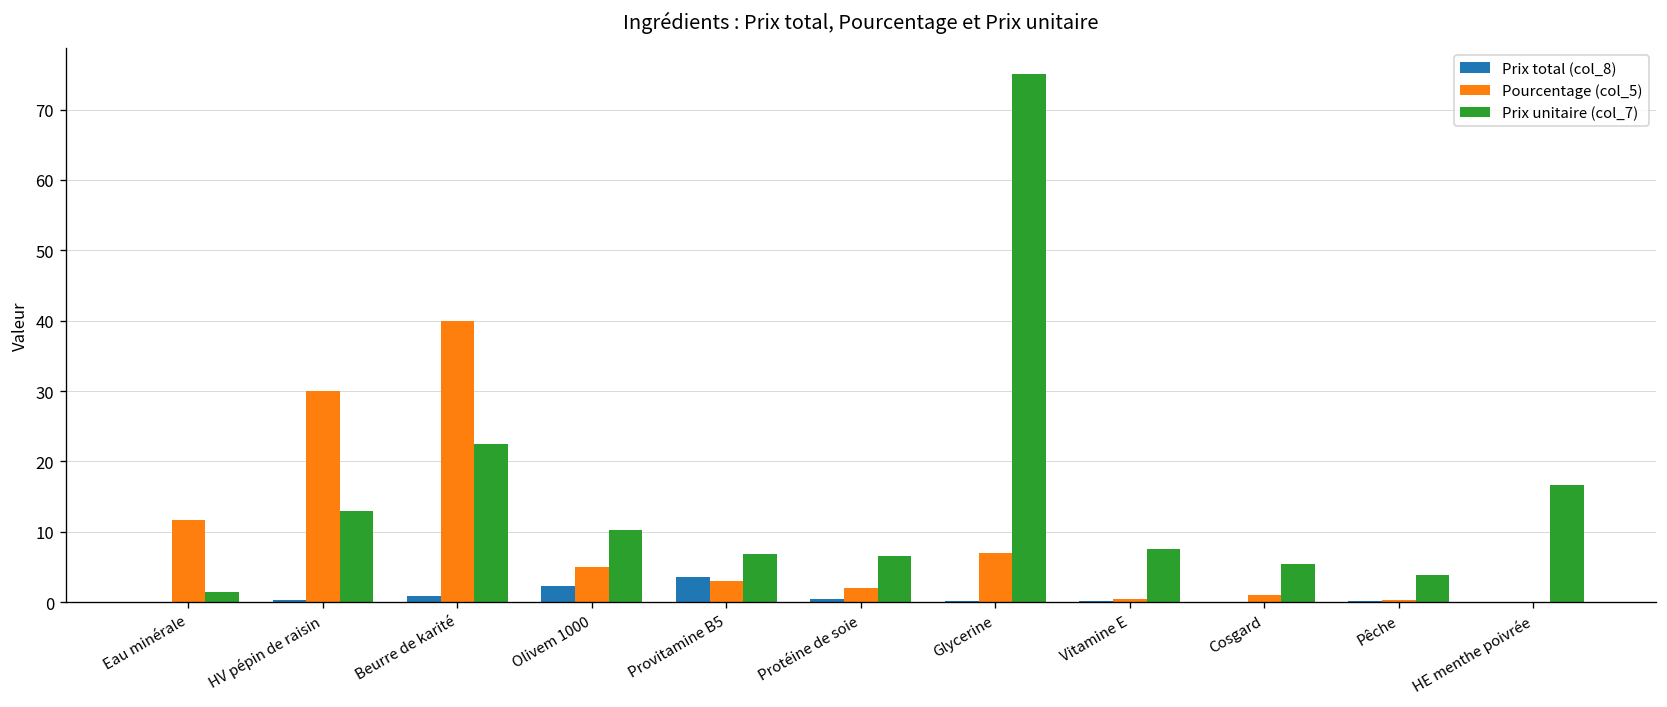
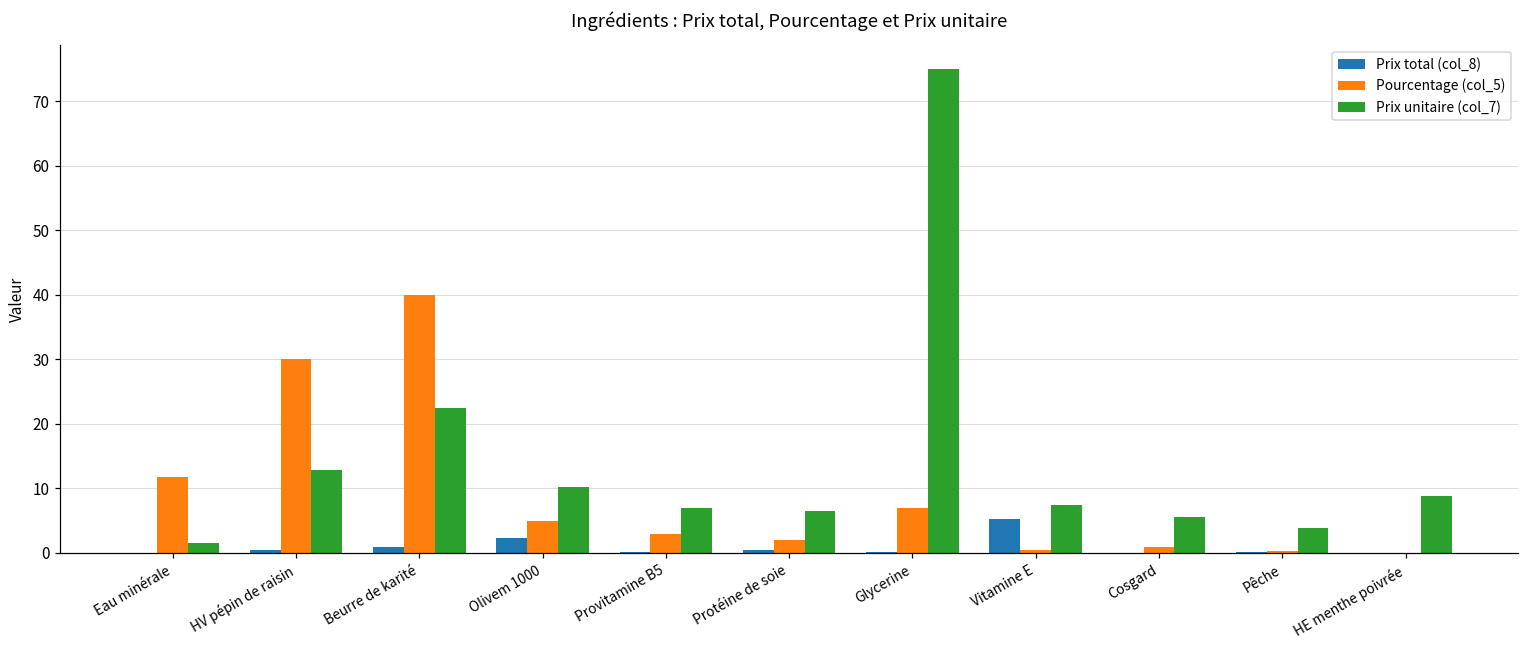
Prix total (col_8), Provitamine B5: 4 -> 0
Prix total (col_8), Vitamine E: 0 -> 5
Prix unitaire (col_7), HE menthe poivrée: 17 -> 9
